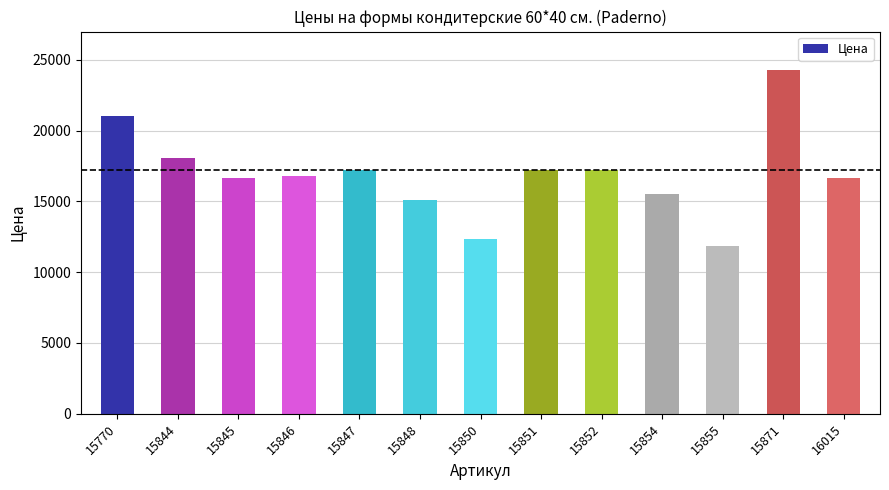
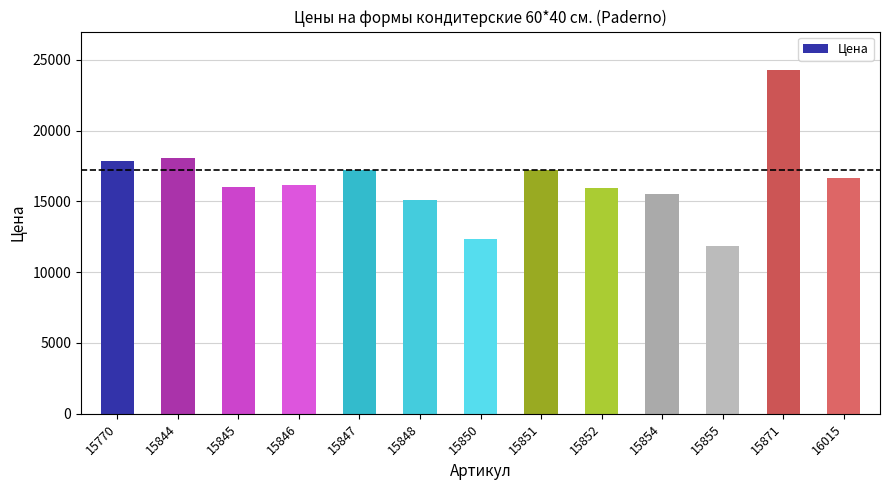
15770: 21100 -> 17900
15845: 16700 -> 16000
15846: 16800 -> 16100
15852: 17200 -> 15900
